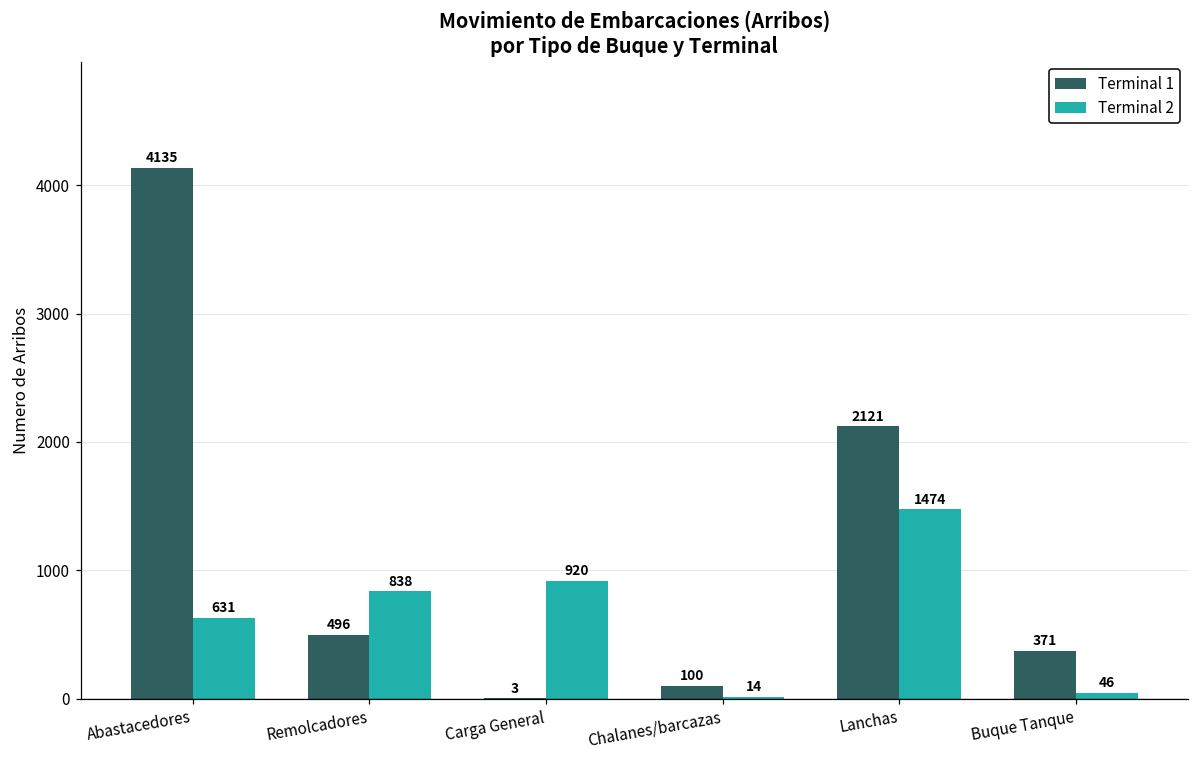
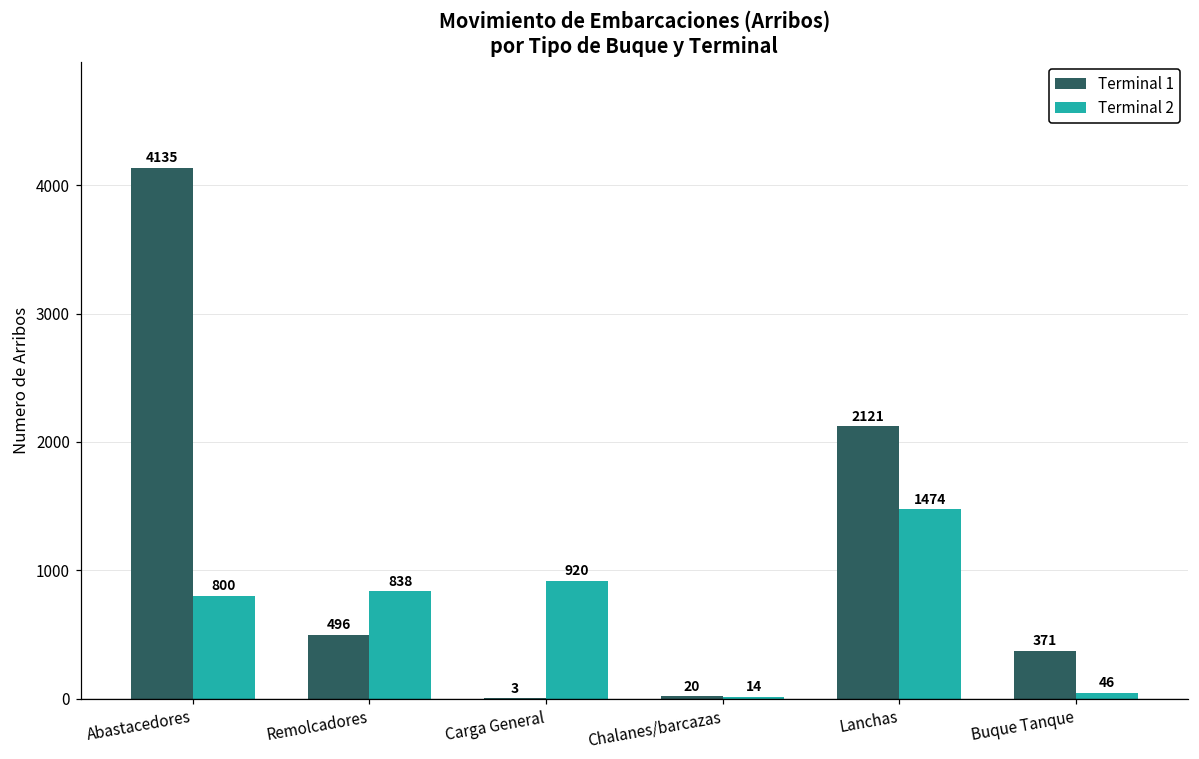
Terminal 2, Abastacedores: 631 -> 800
Terminal 1, Chalanes/barcazas: 100 -> 20
